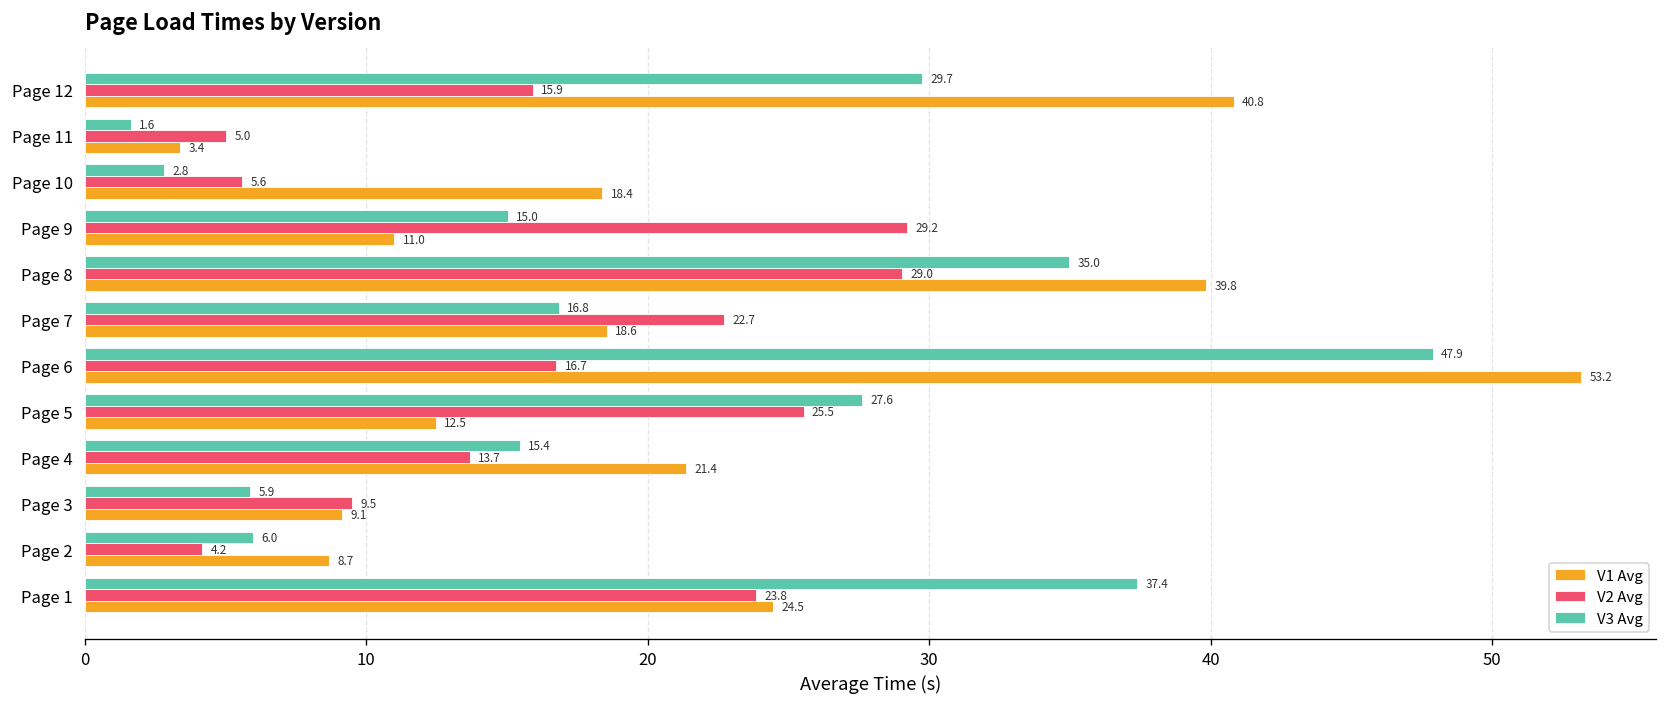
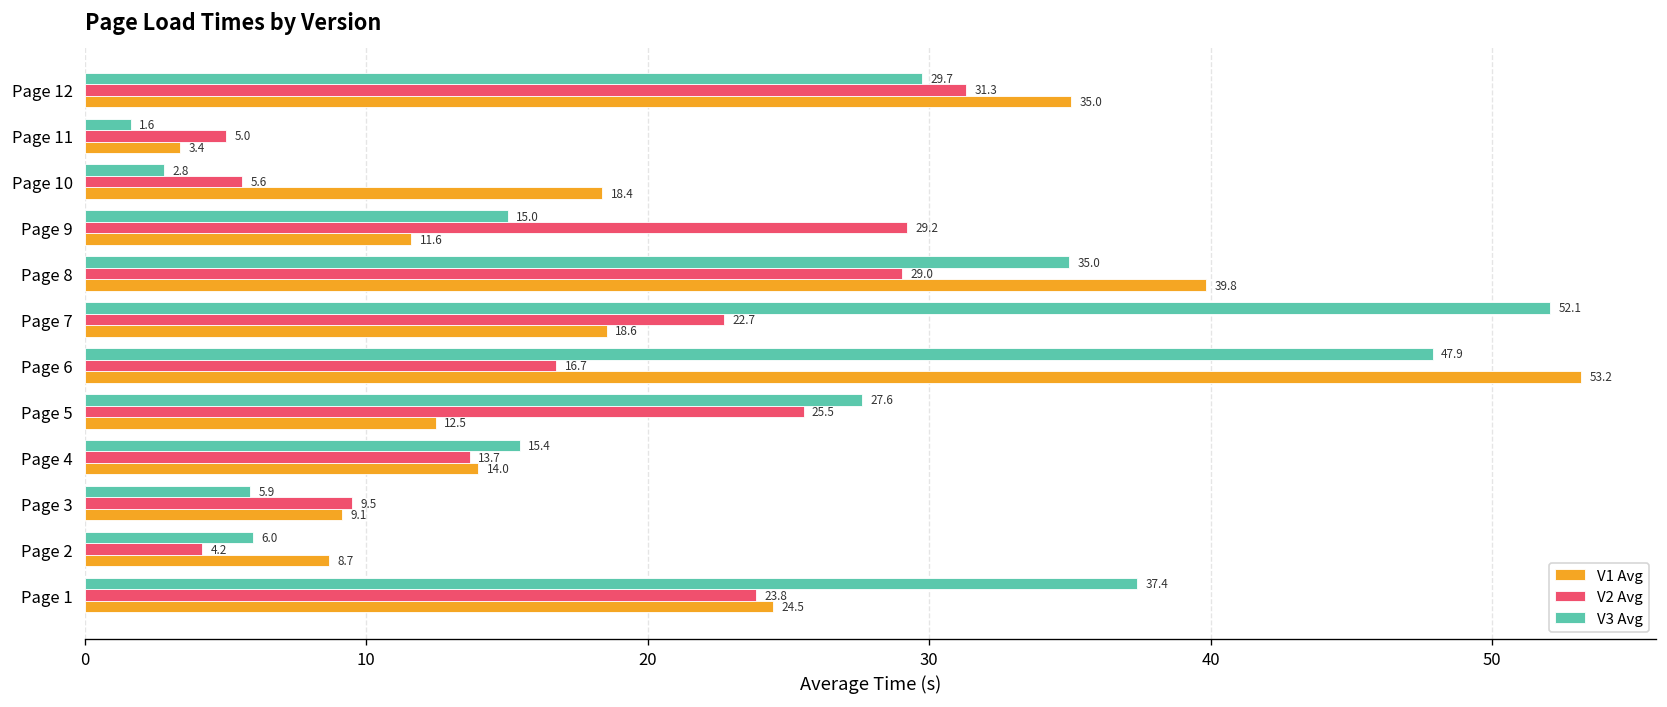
V2 Avg, Page 12: 15.9 -> 31.3
V1 Avg, Page 12: 40.8 -> 35.0
V1 Avg, Page 9: 11.0 -> 11.6
V3 Avg, Page 7: 16.8 -> 52.1
V1 Avg, Page 4: 21.4 -> 14.0
